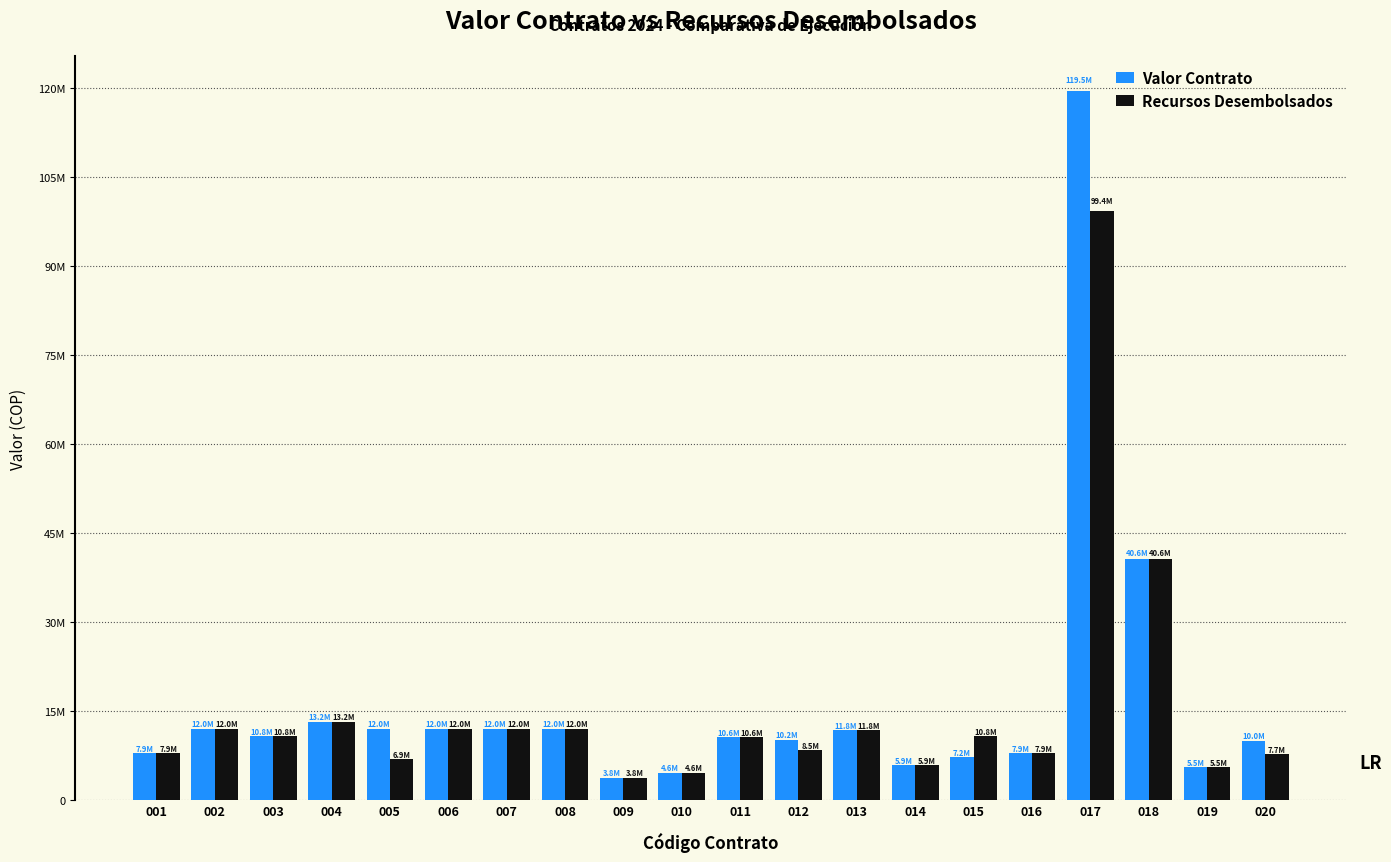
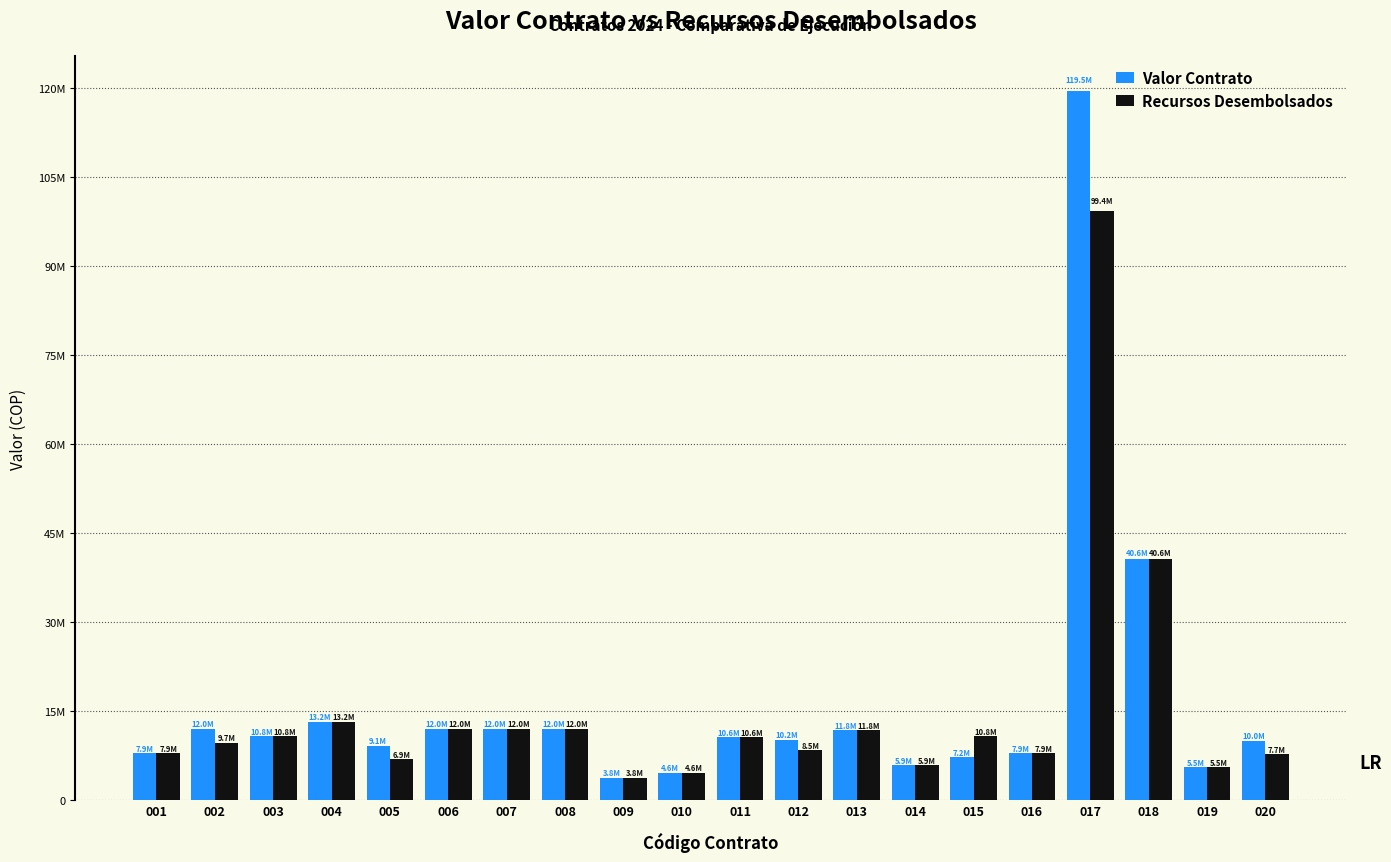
Recursos Desembolsados, 002: 12.0M -> 9.7M
Valor Contrato, 005: 12.0M -> 9.1M
